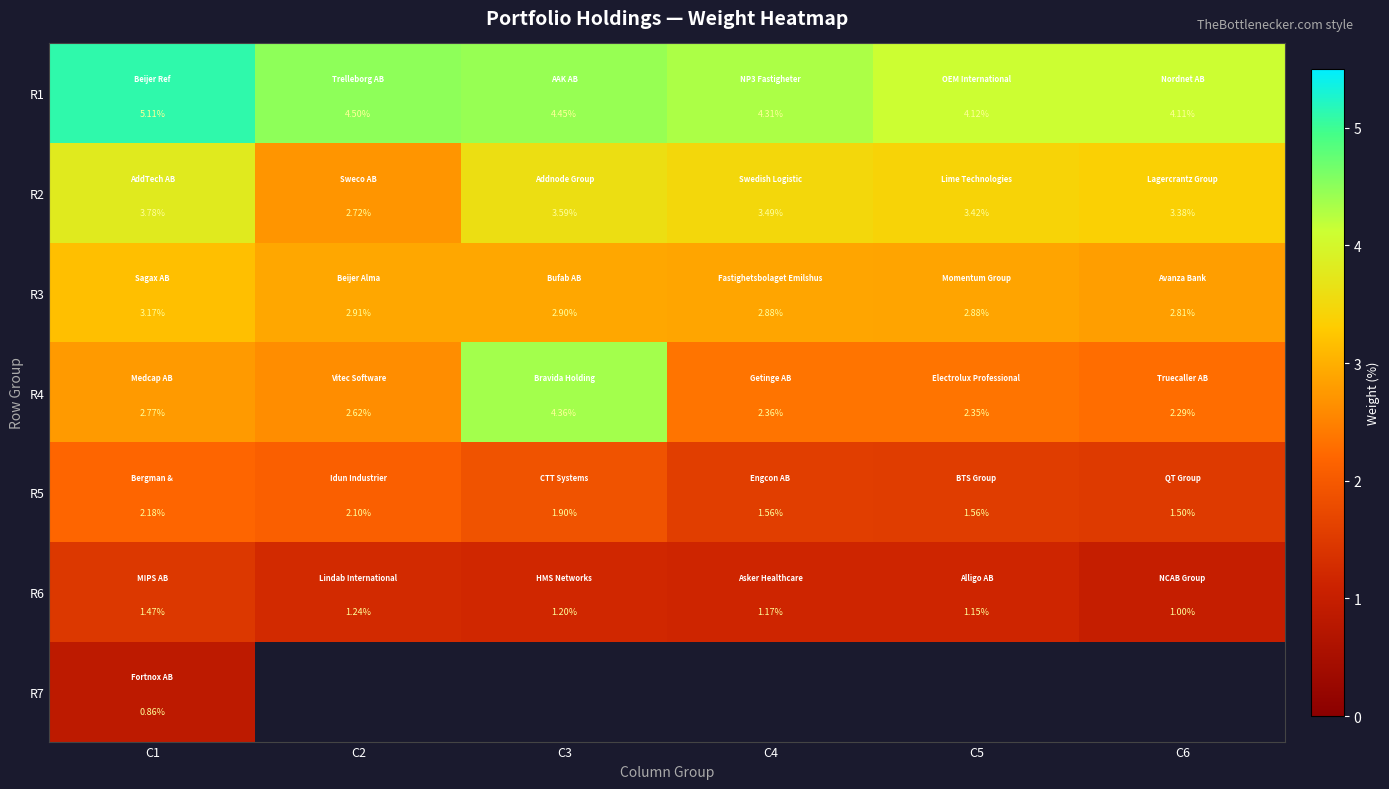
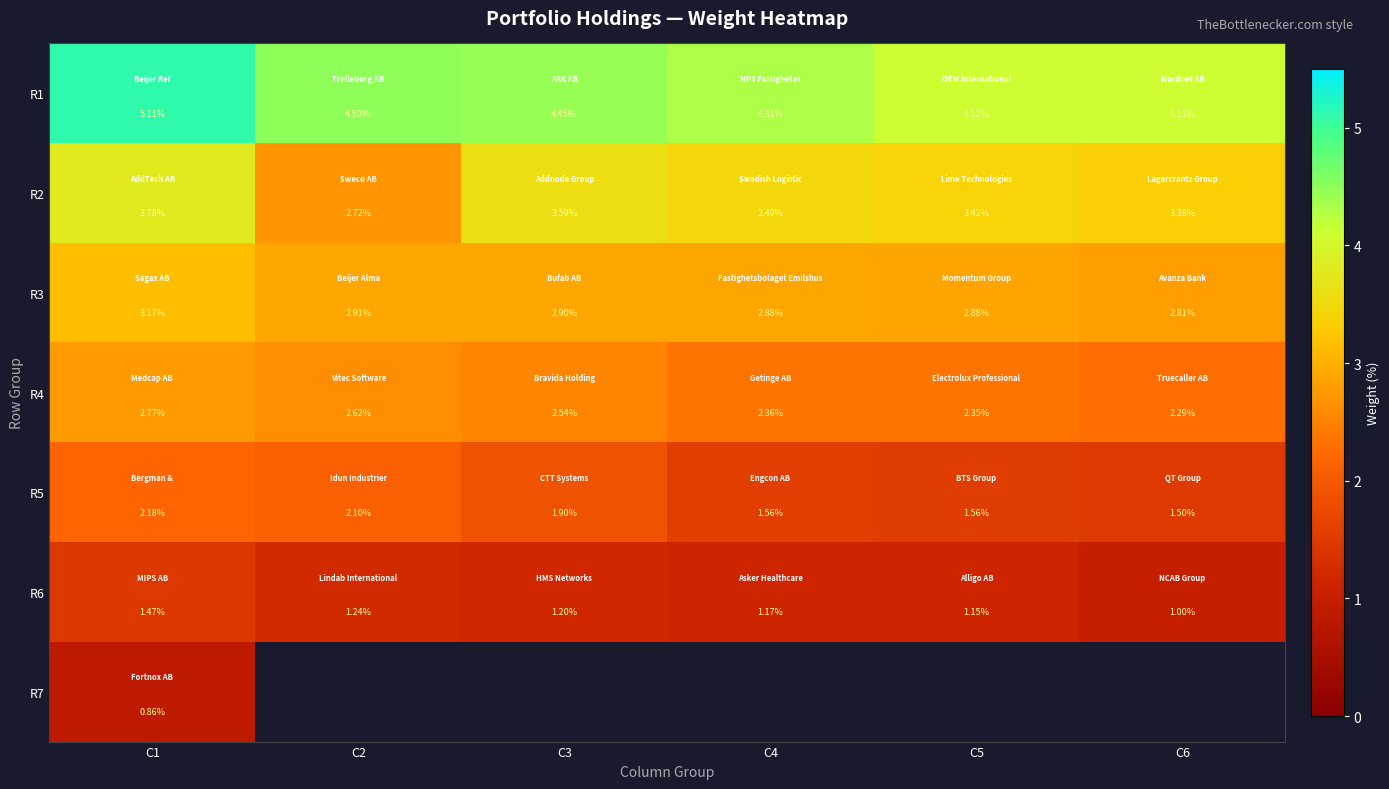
R4, C3: 4.36% -> 2.54%
